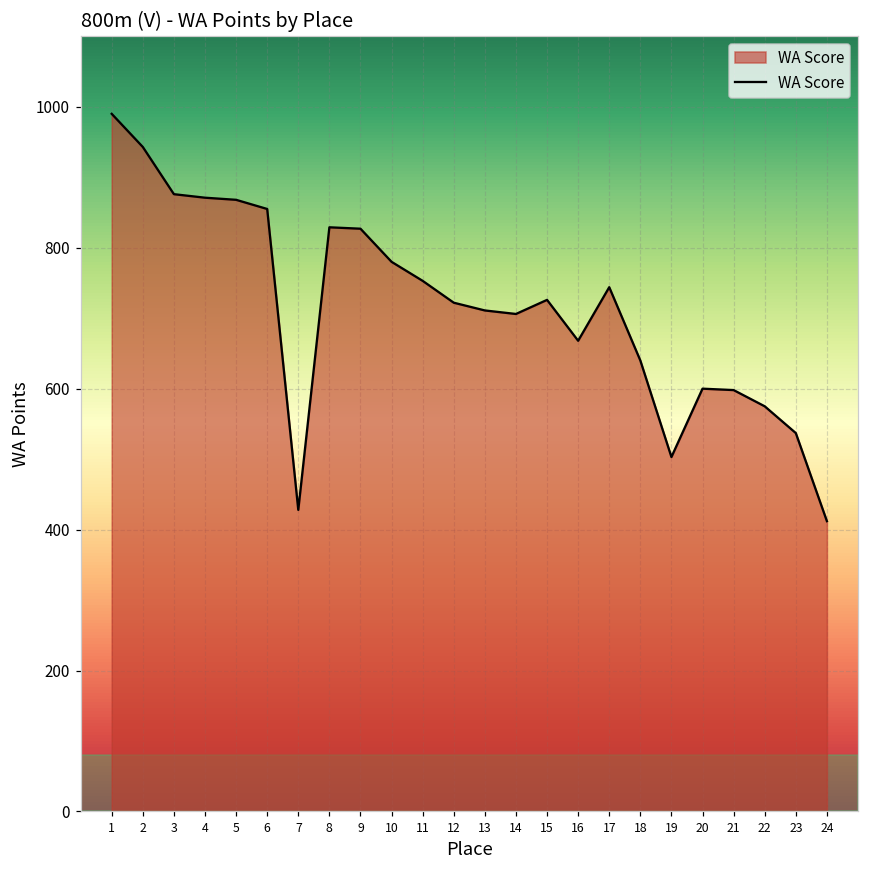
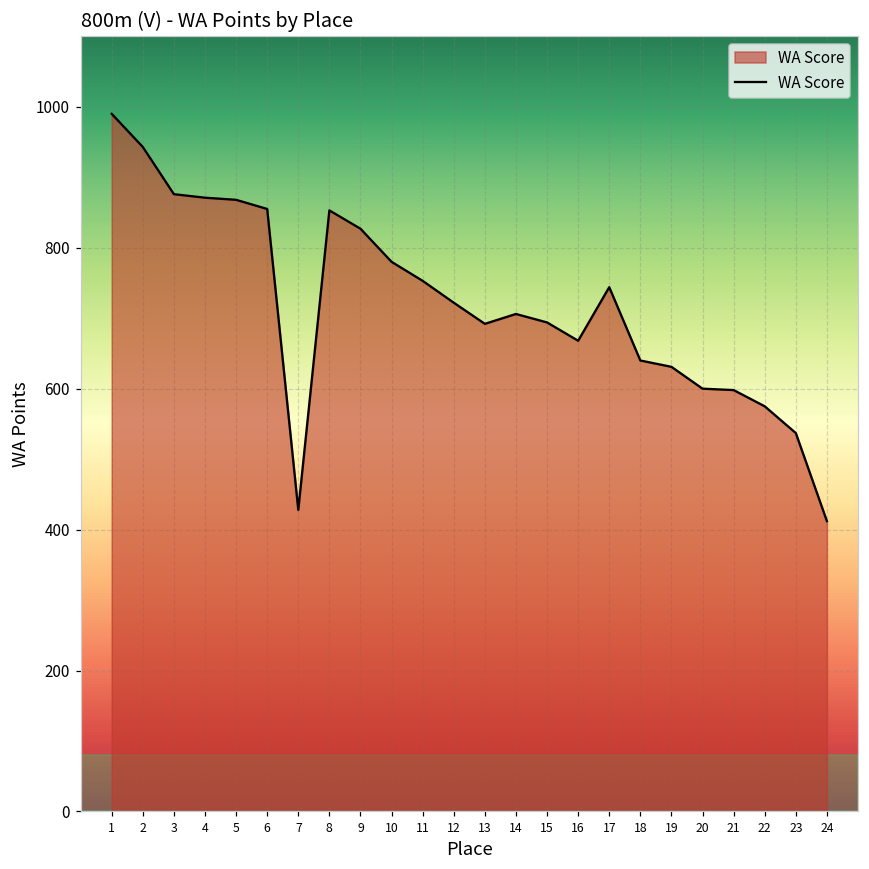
8: 830 -> 850
13: 710 -> 690
15: 730 -> 690
19: 500 -> 630
